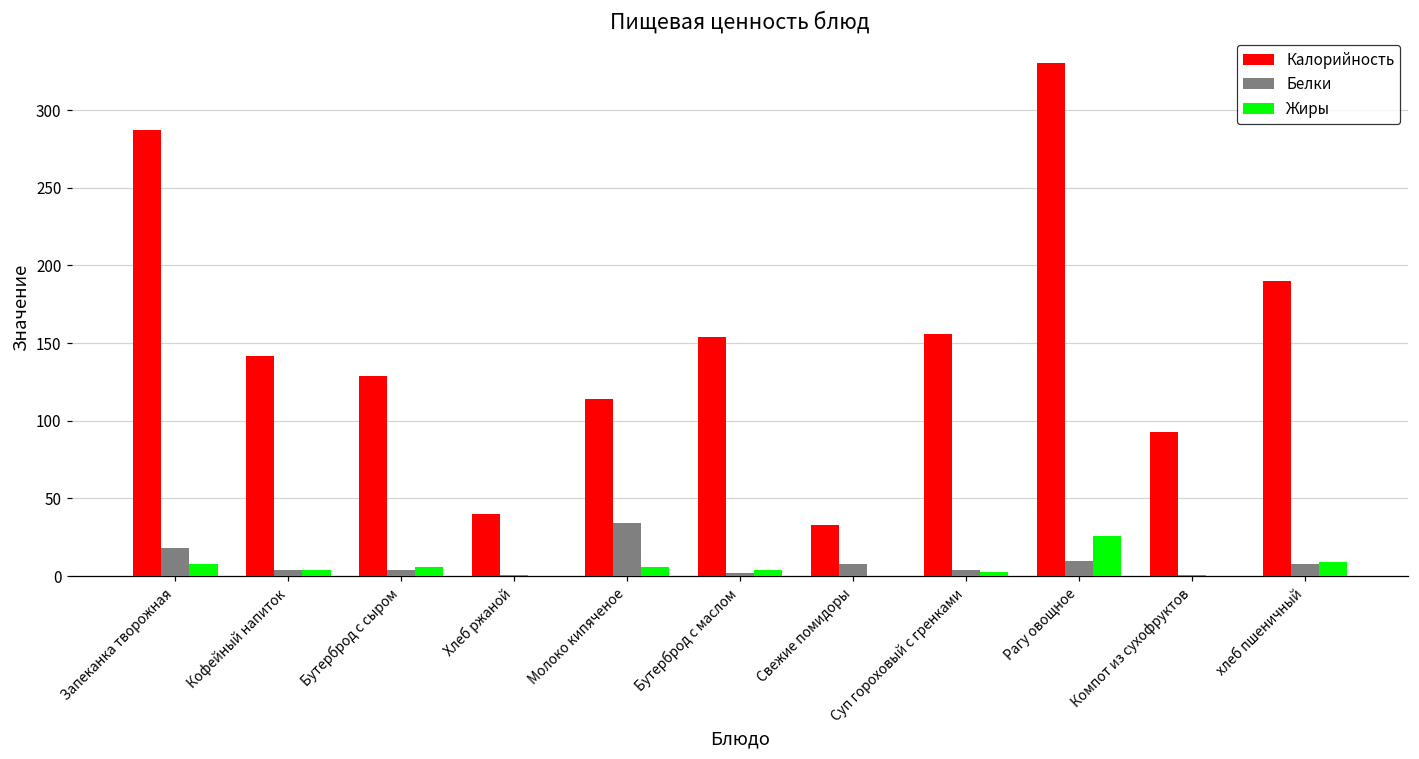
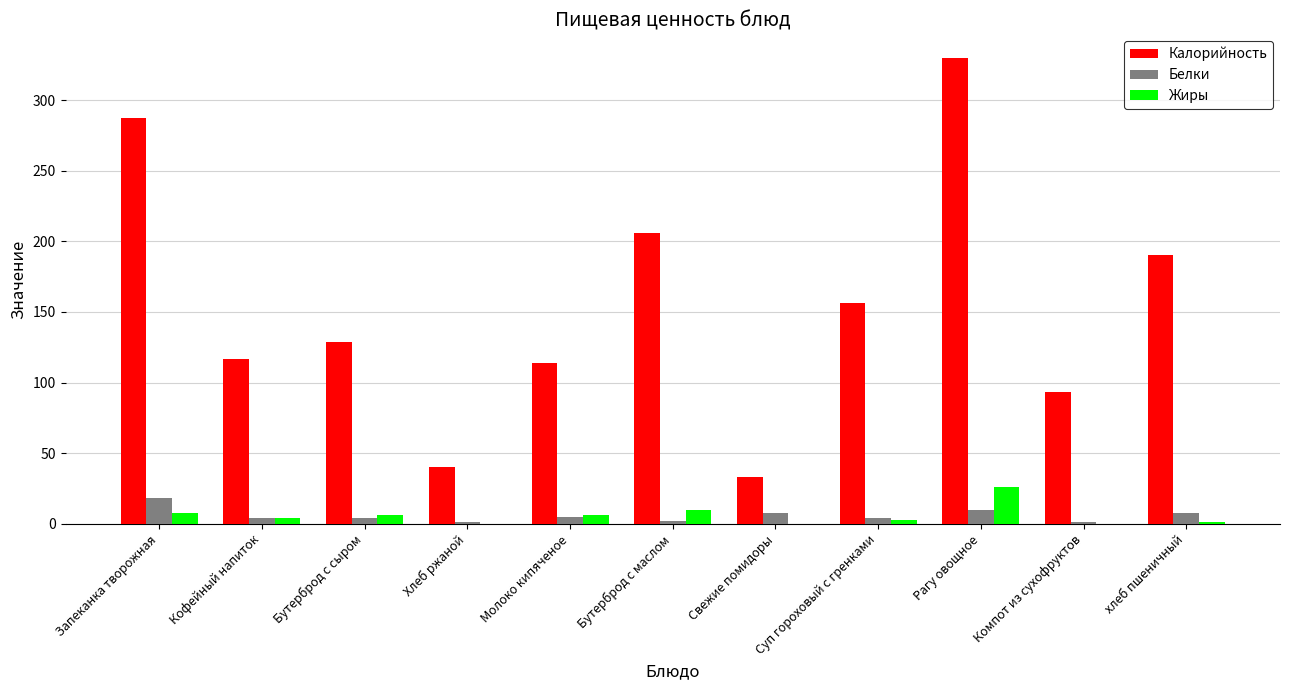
Калорийность, Кофейный напиток: 142 -> 117
Белки, Молоко кипяченое: 34 -> 5
Калорийность, Бутерброд с маслом: 154 -> 206
Жиры, Бутерброд с маслом: 4 -> 10
Жиры, хлеб пшеничный: 9 -> 1
